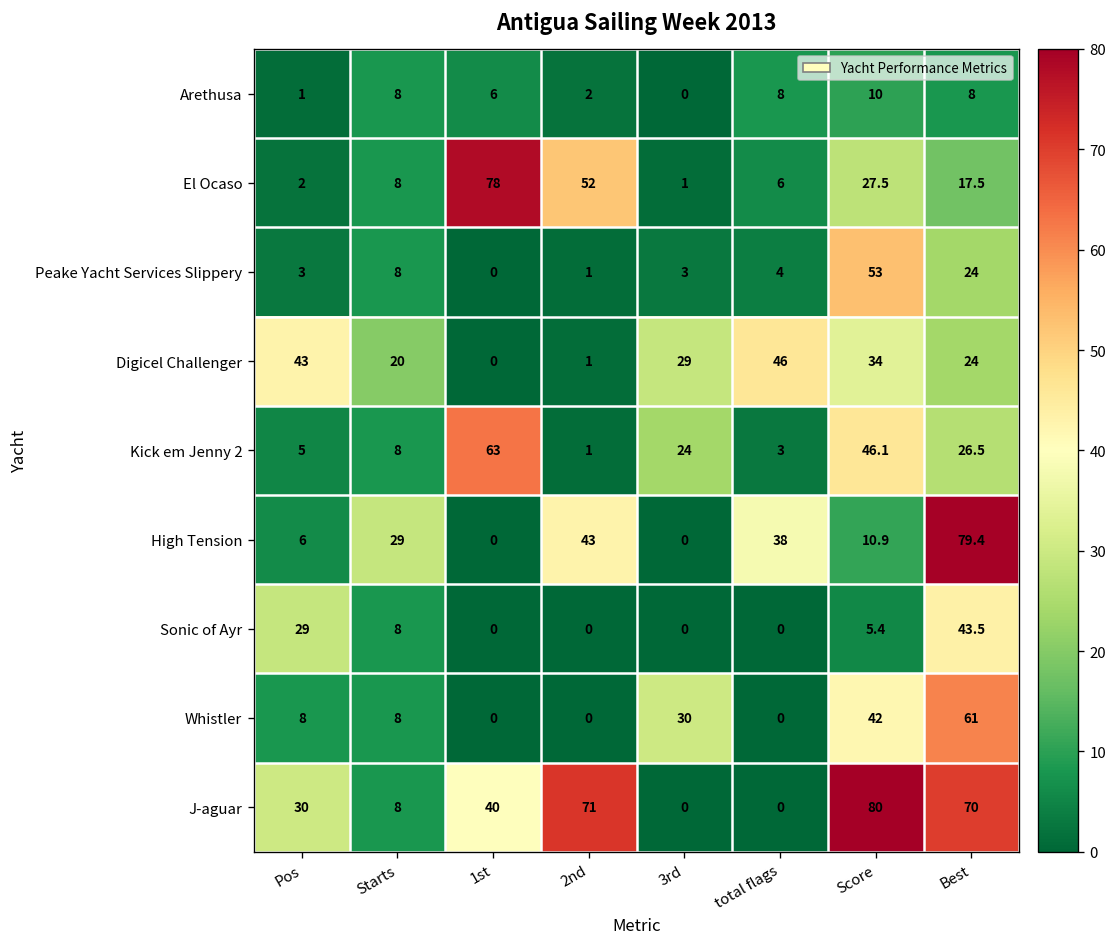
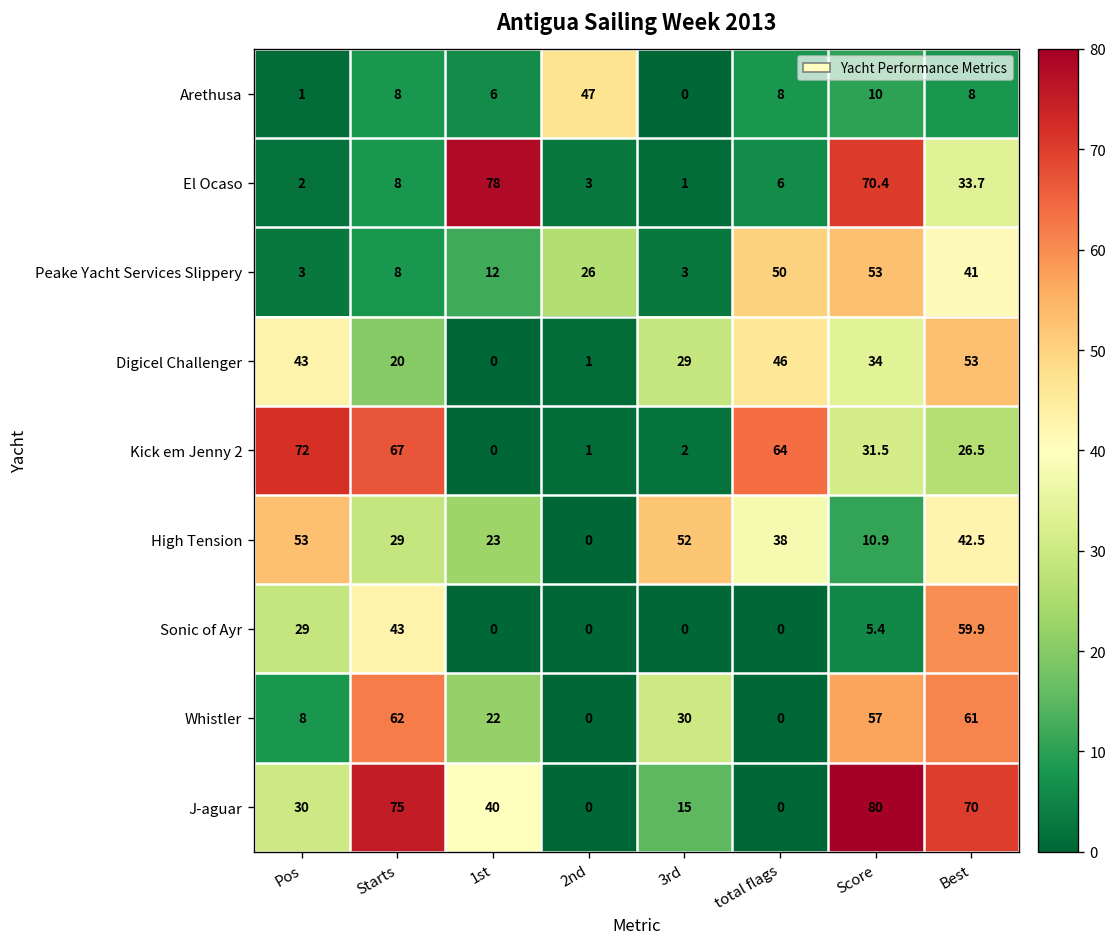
Arethusa, 2nd: 2 -> 47
El Ocaso, 2nd: 52 -> 3
El Ocaso, Score: 27.5 -> 70.4
El Ocaso, Best: 17.5 -> 33.7
Peake Yacht Services Slippery, 1st: 0 -> 12
Peake Yacht Services Slippery, 2nd: 1 -> 26
Peake Yacht Services Slippery, total flags: 4 -> 50
Peake Yacht Services Slippery, Best: 24 -> 41
Digicel Challenger, Best: 24 -> 53
Kick em Jenny 2, Pos: 5 -> 72
Kick em Jenny 2, Starts: 8 -> 67
Kick em Jenny 2, 1st: 63 -> 0
Kick em Jenny 2, 3rd: 24 -> 2
Kick em Jenny 2, total flags: 3 -> 64
Kick em Jenny 2, Score: 46.1 -> 31.5
High Tension, Pos: 6 -> 53
High Tension, 1st: 0 -> 23
High Tension, 2nd: 43 -> 0
High Tension, 3rd: 0 -> 52
High Tension, Best: 79.4 -> 42.5
Sonic of Ayr, Starts: 8 -> 43
Sonic of Ayr, Best: 43.5 -> 59.9
Whistler, Starts: 8 -> 62
Whistler, 1st: 0 -> 22
Whistler, Score: 42 -> 57
J-aguar, Starts: 8 -> 75
J-aguar, 2nd: 71 -> 0
J-aguar, 3rd: 0 -> 15
